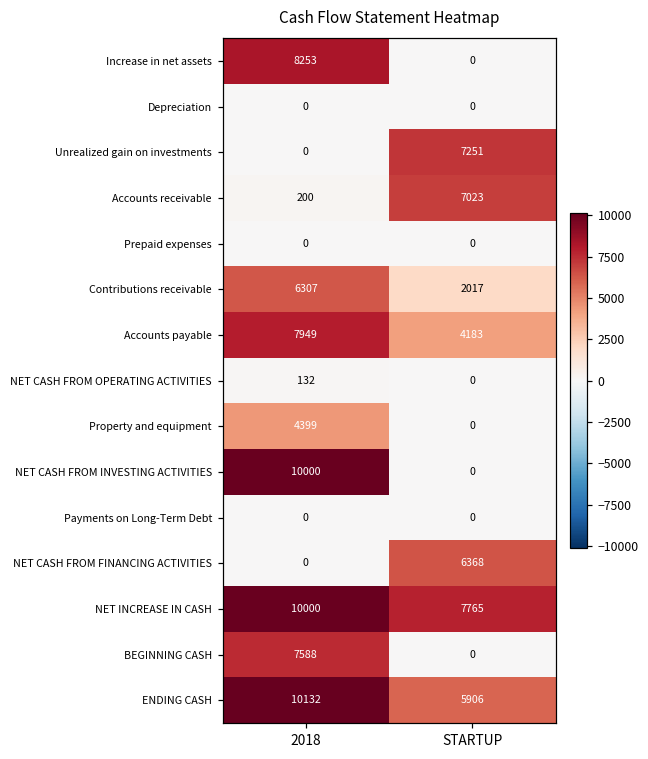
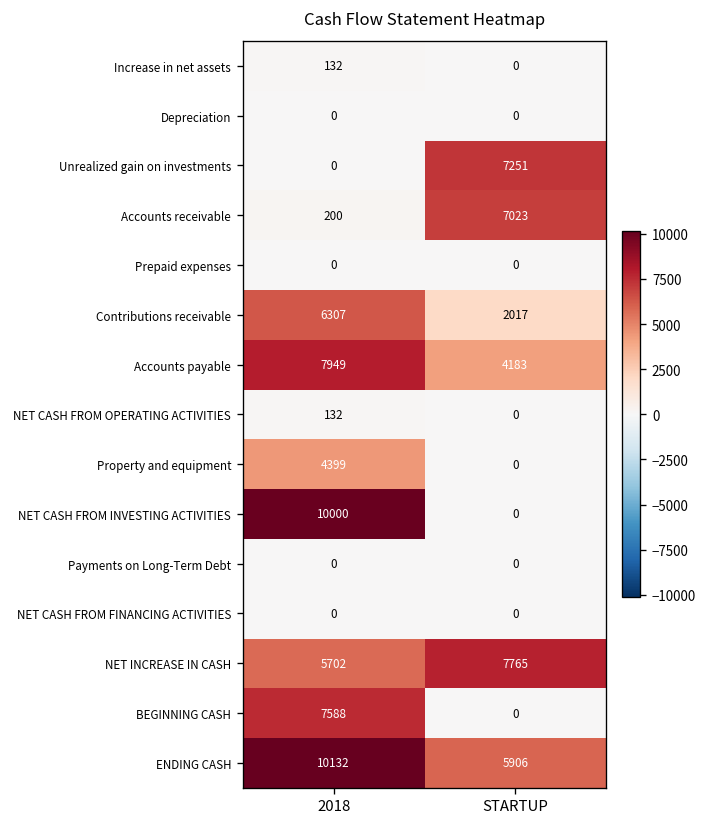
Increase in net assets, 2018: 8253 -> 132
NET CASH FROM FINANCING ACTIVITIES, STARTUP: 6368 -> 0
NET INCREASE IN CASH, 2018: 10000 -> 5702
